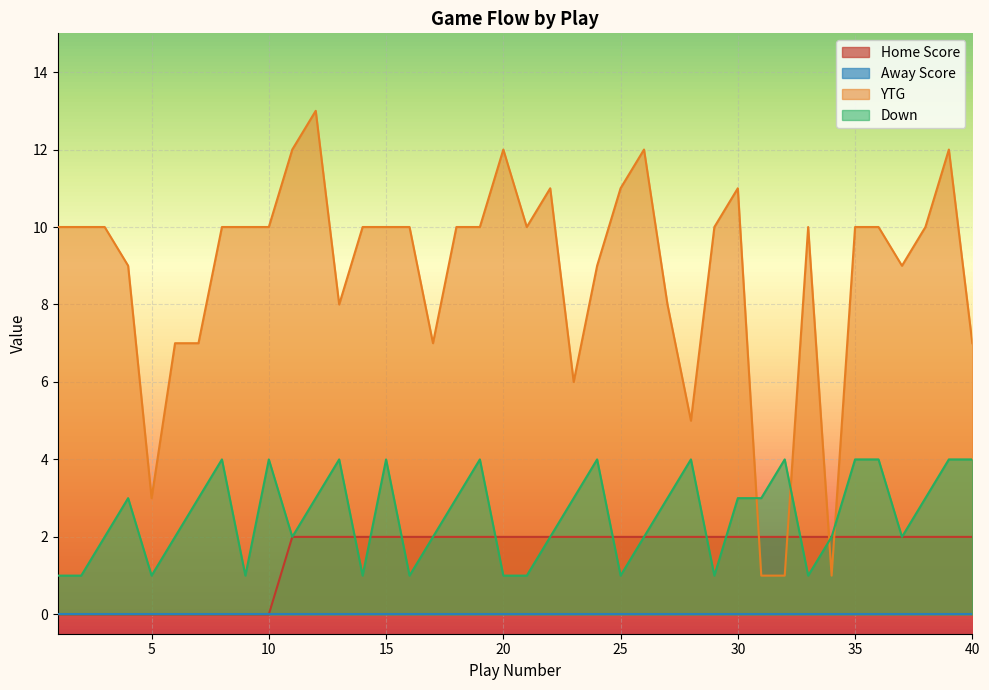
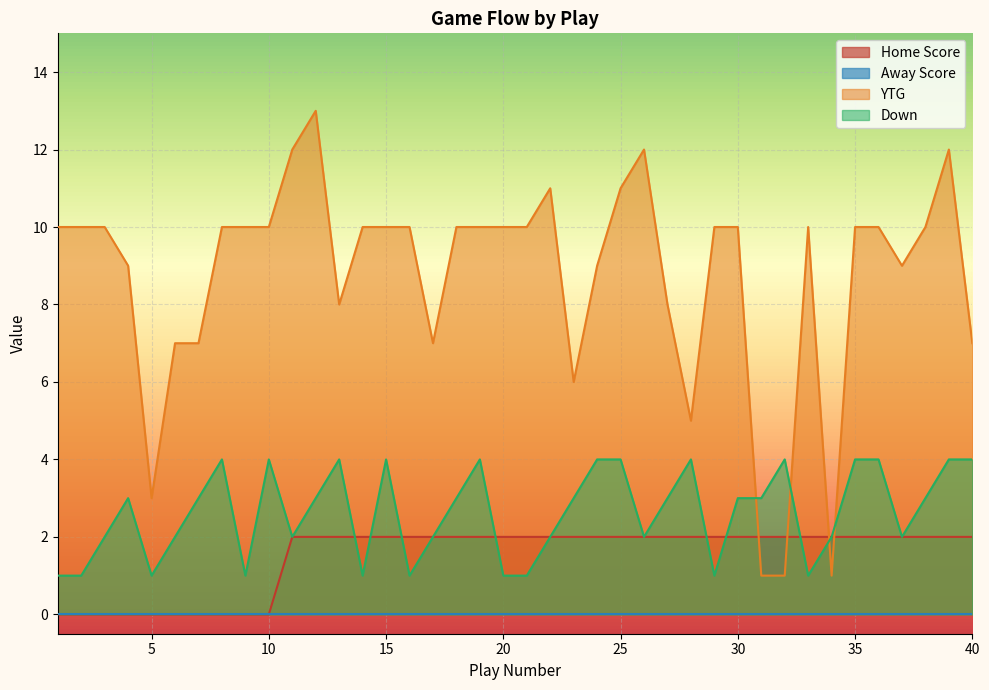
YTG, 20: 12 -> 10
Down, 25: 1 -> 4
YTG, 30: 11 -> 10
